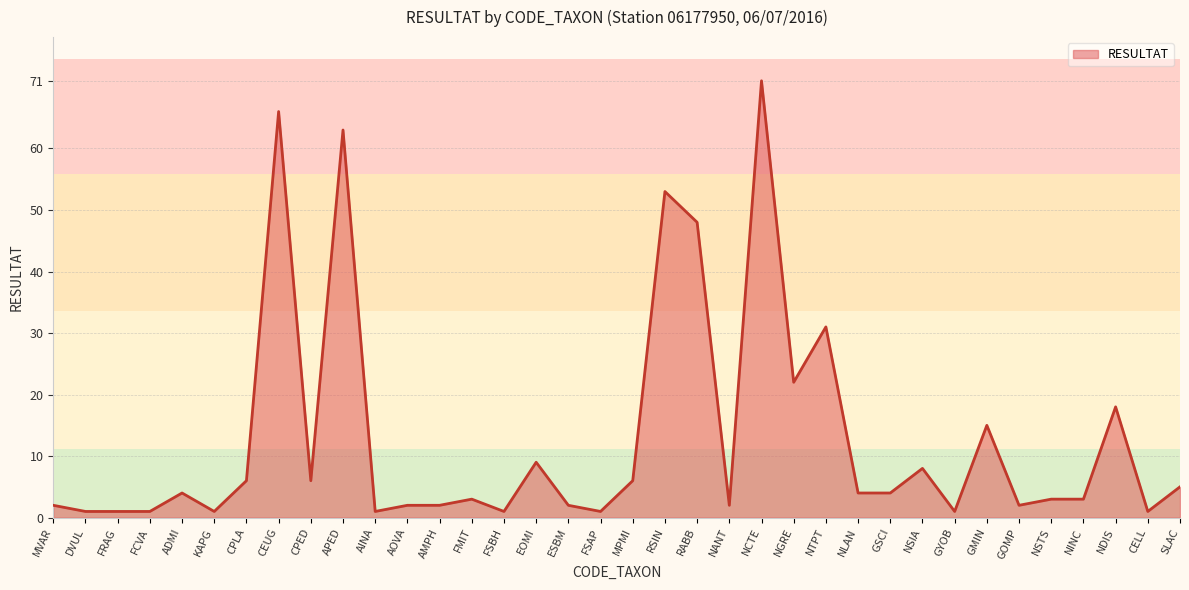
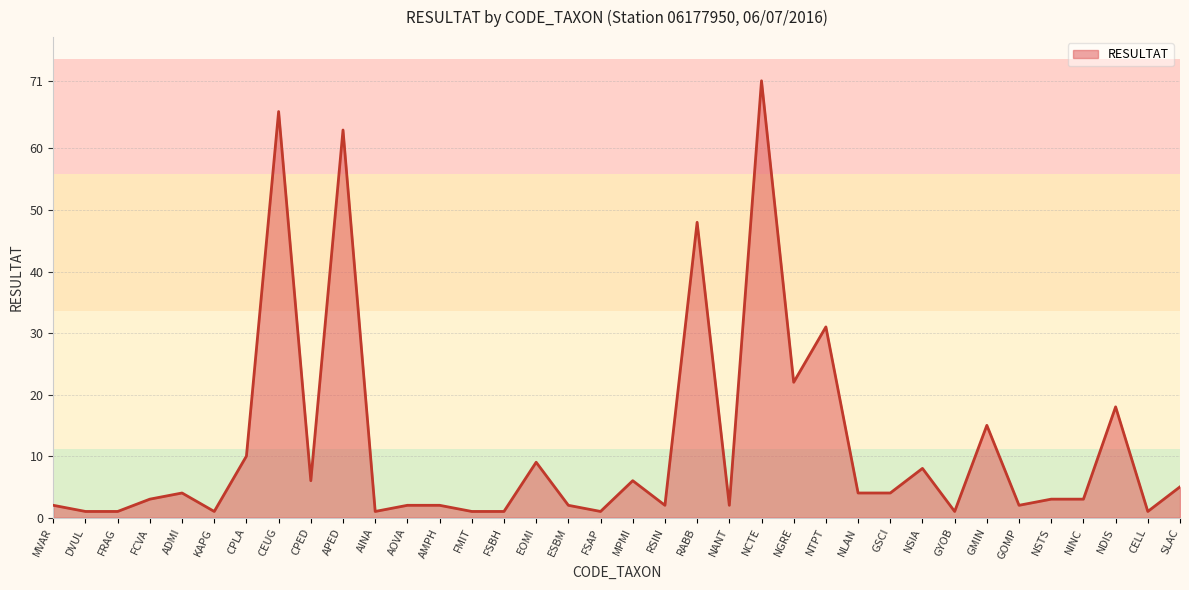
FCVA: 1 -> 3
CPLA: 6 -> 10
FMIT: 3 -> 1
RSIN: 53 -> 2
